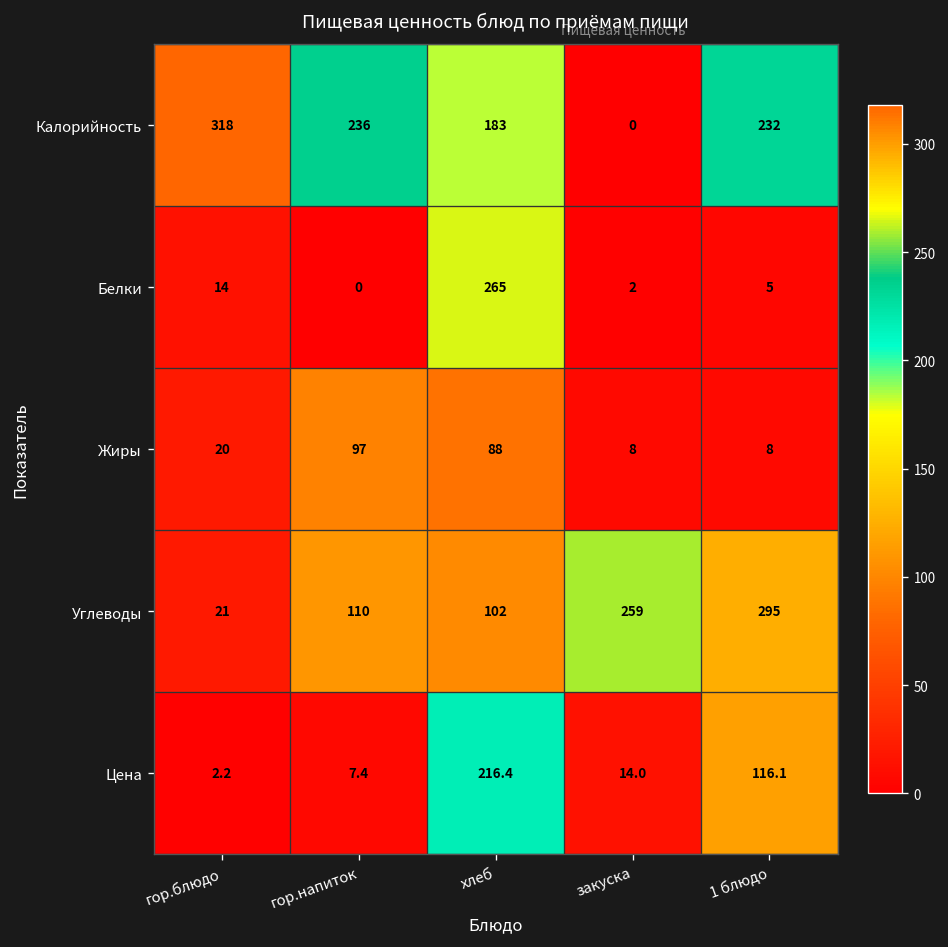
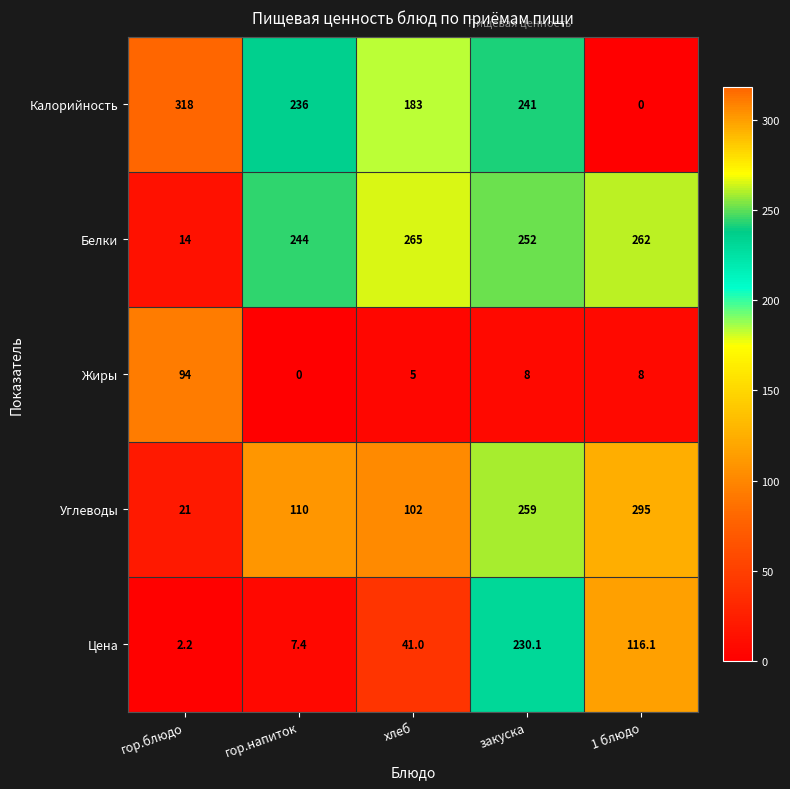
Калорийность, закуска: 0 -> 241
Калорийность, 1 блюдо: 232 -> 0
Белки, гор.напиток: 0 -> 244
Белки, закуска: 2 -> 252
Белки, 1 блюдо: 5 -> 262
Жиры, гор.блюдо: 20 -> 94
Жиры, гор.напиток: 97 -> 0
Жиры, хлеб: 88 -> 5
Цена, хлеб: 216.4 -> 41.0
Цена, закуска: 14.0 -> 230.1
